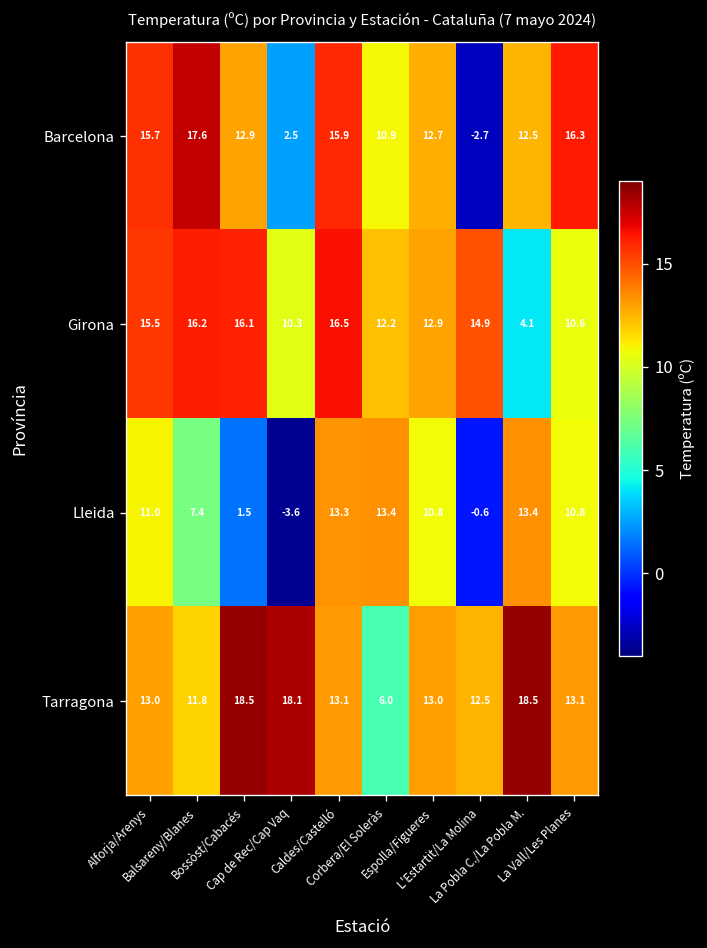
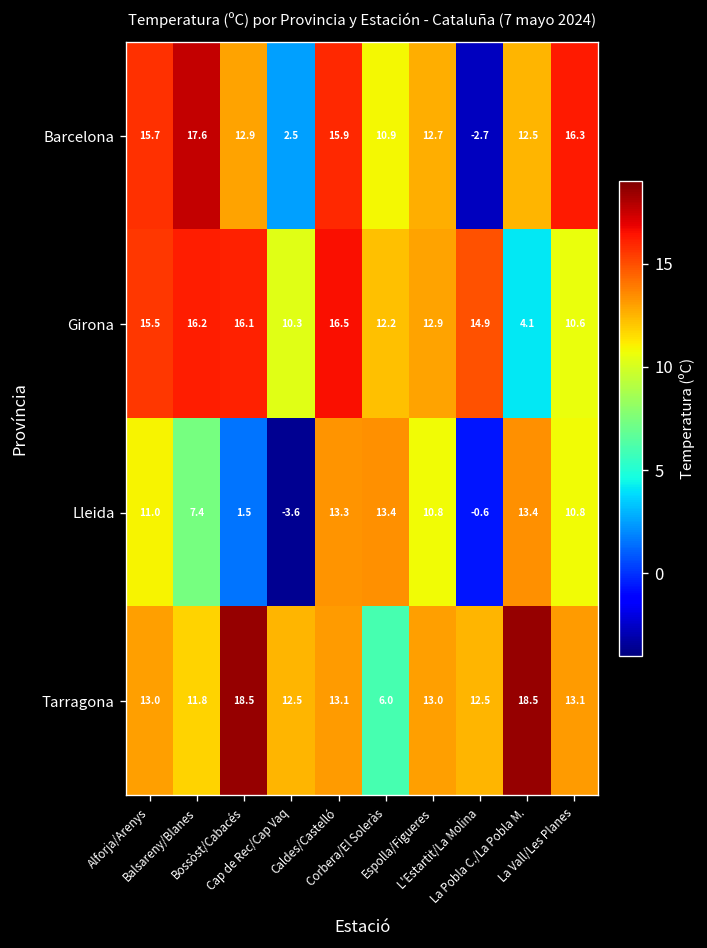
Tarragona, Cap de Rec/Cap Vaq: 18.1 -> 12.5
